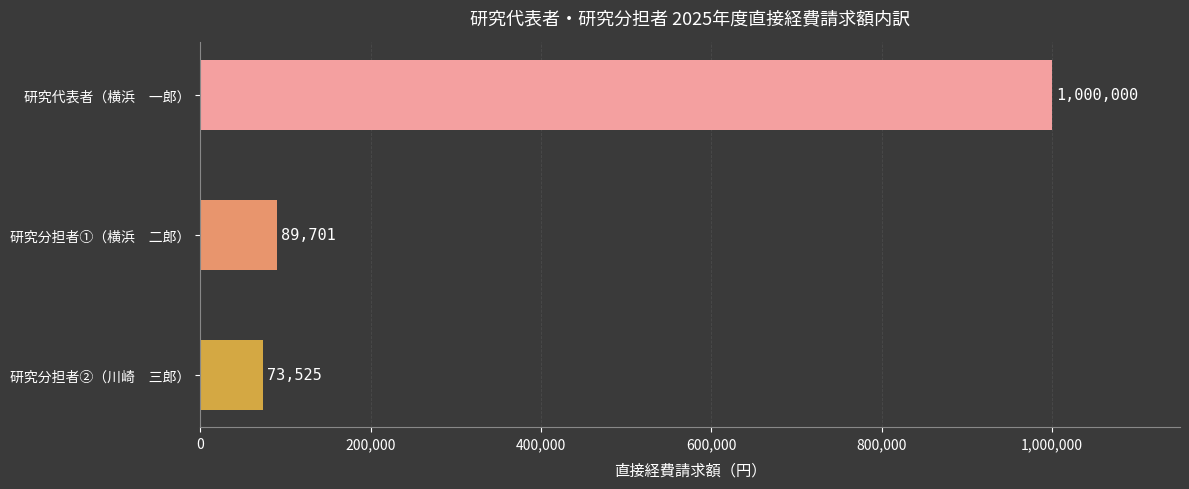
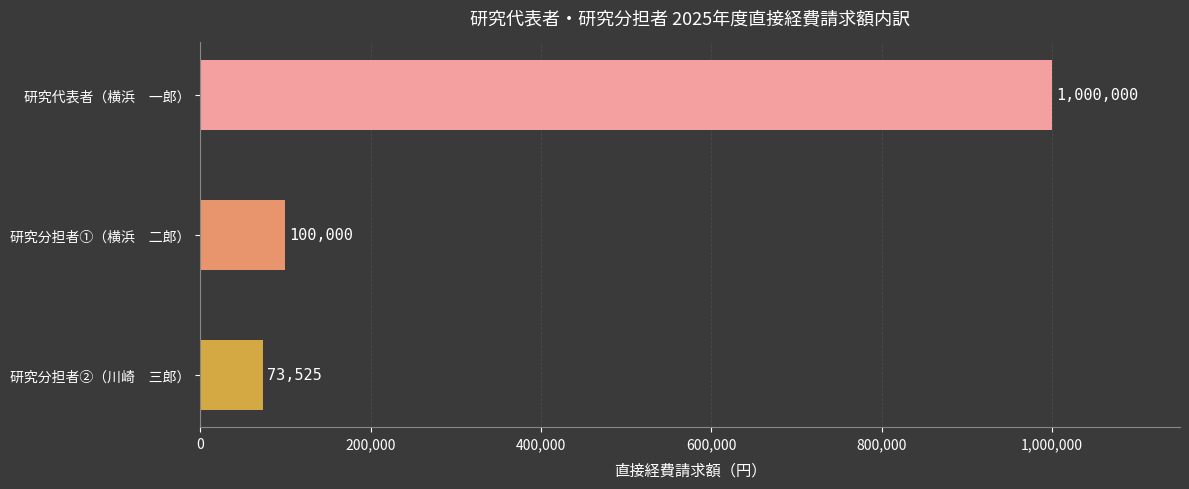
研究分担者①（横浜 二郎）: 89,701 -> 100,000
